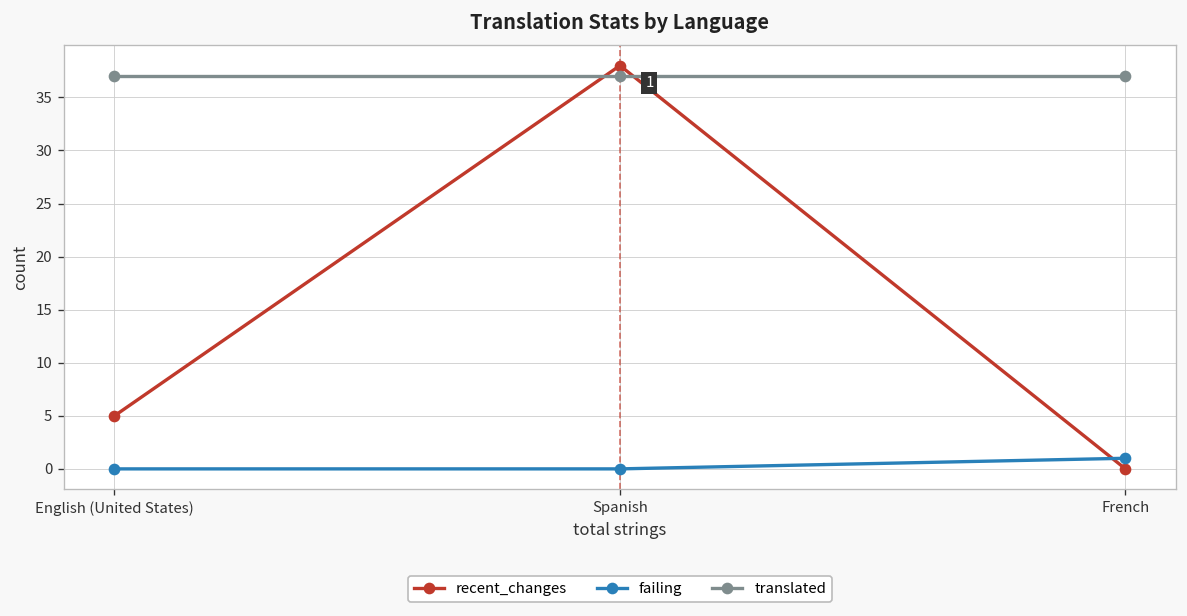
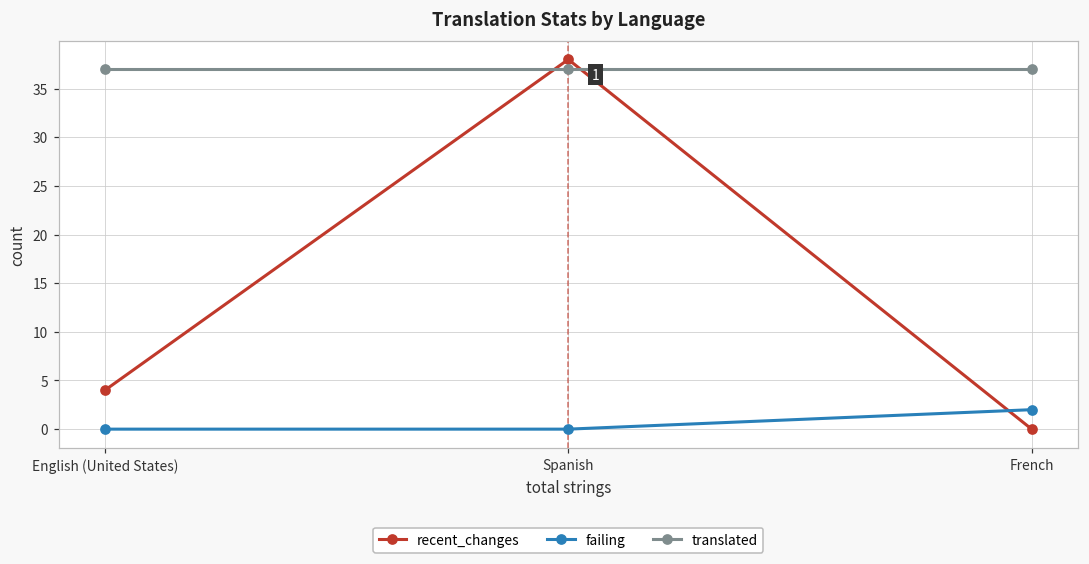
recent_changes, English (United States): 5 -> 4
failing, French: 1 -> 2
